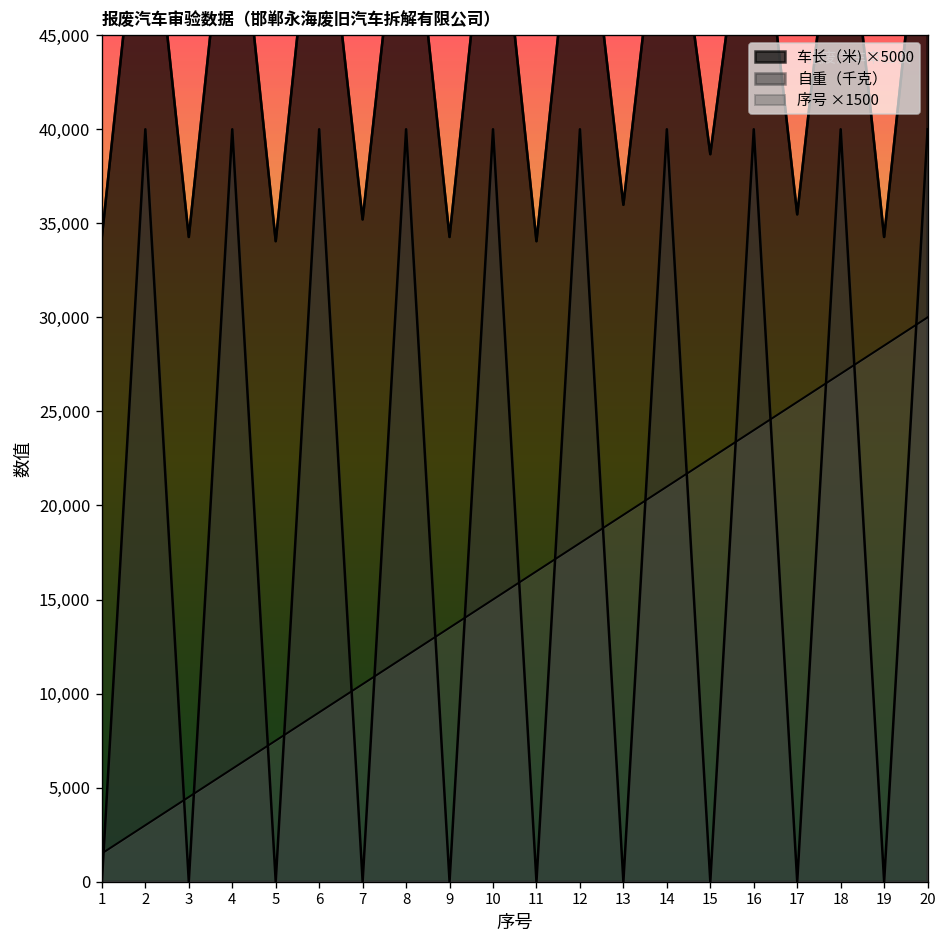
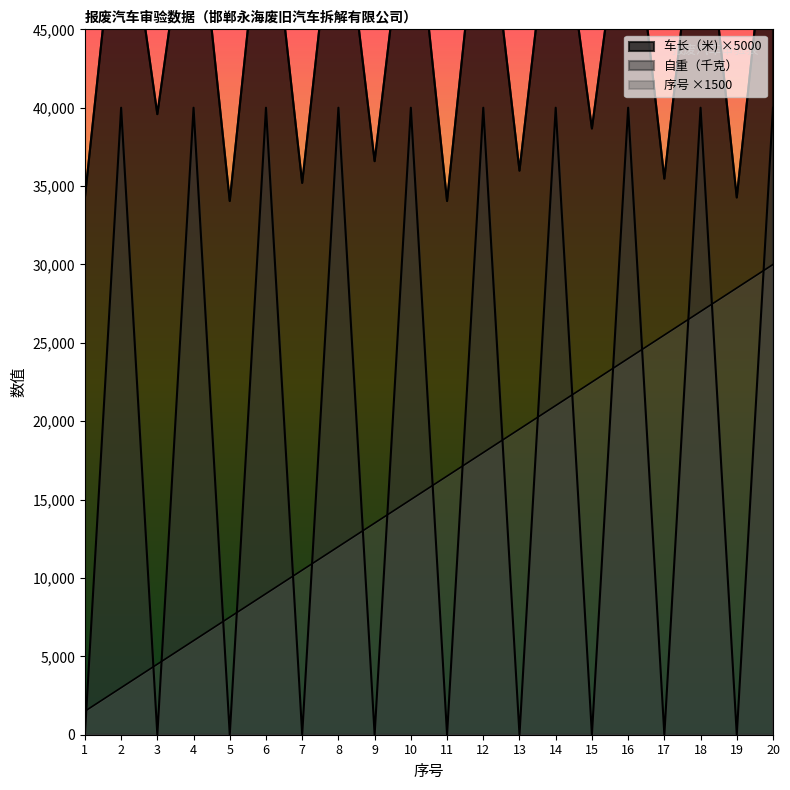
车长（米) ×5000, 3: 34,300 -> 39,600
车长（米) ×5000, 9: 34,300 -> 36,600
